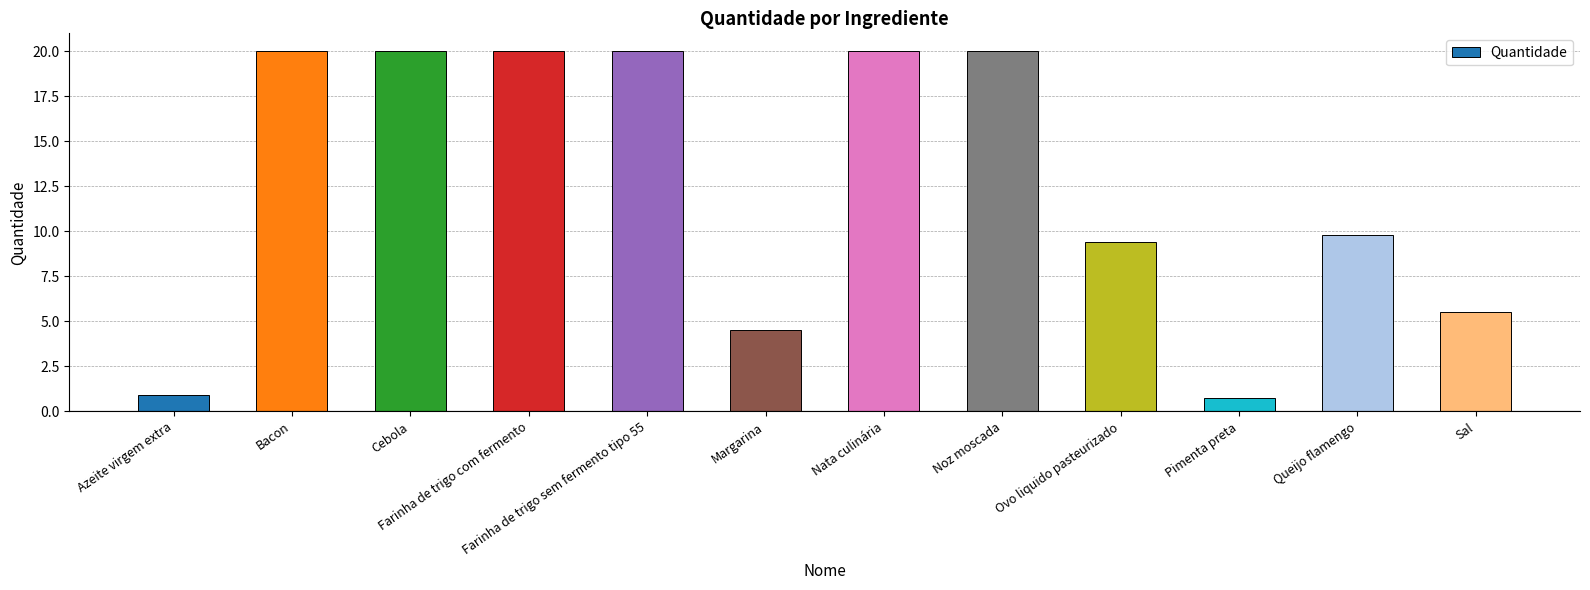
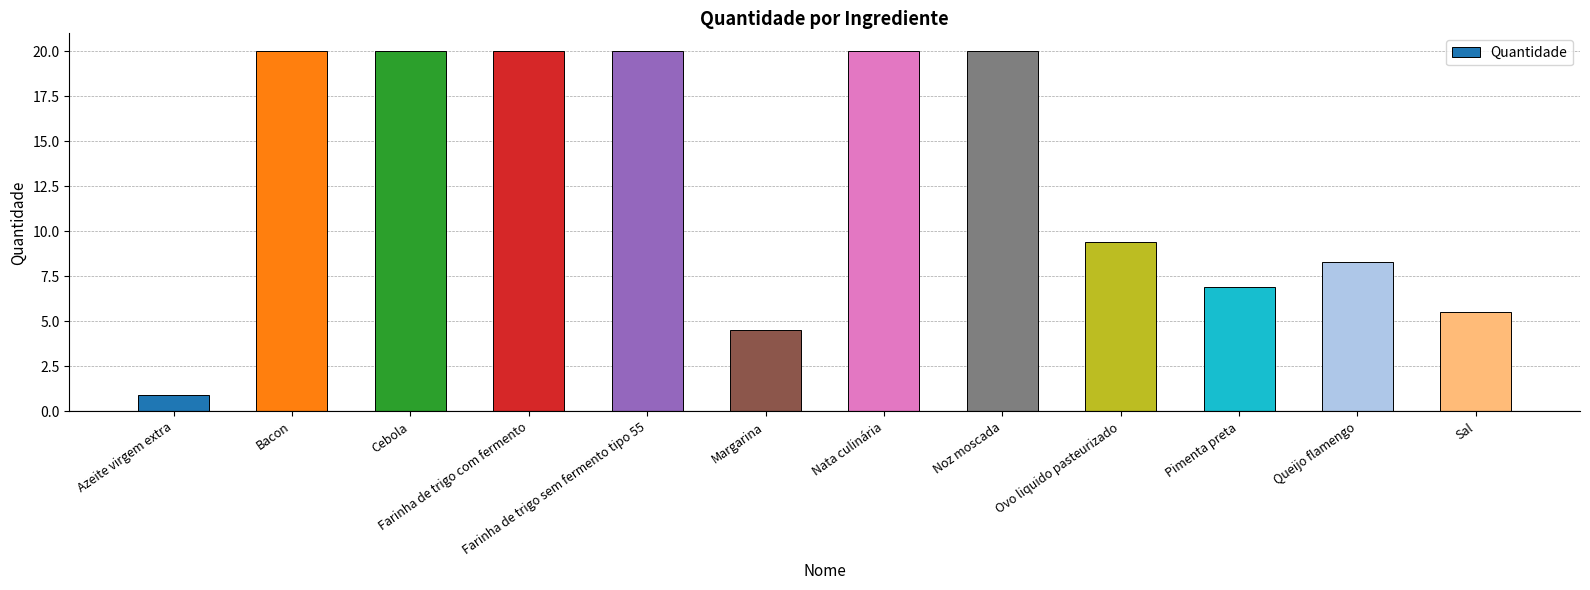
Pimenta preta: 0.8 -> 6.9
Queijo flamengo: 9.8 -> 8.3
